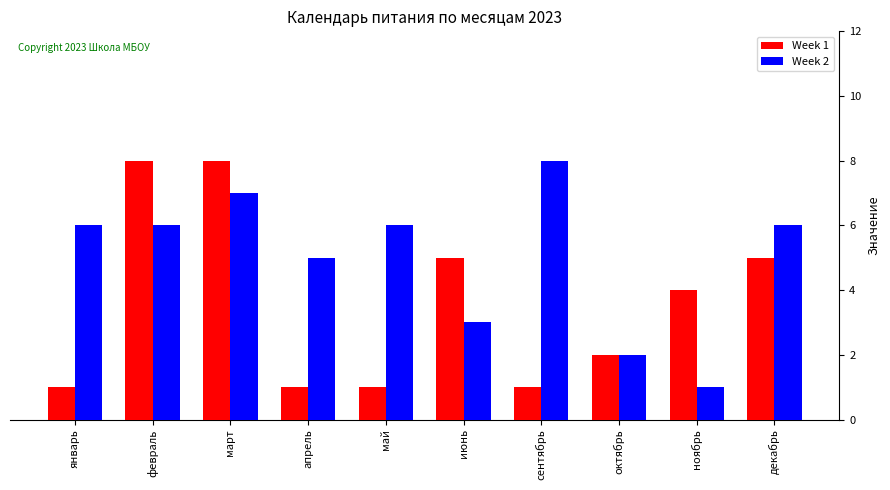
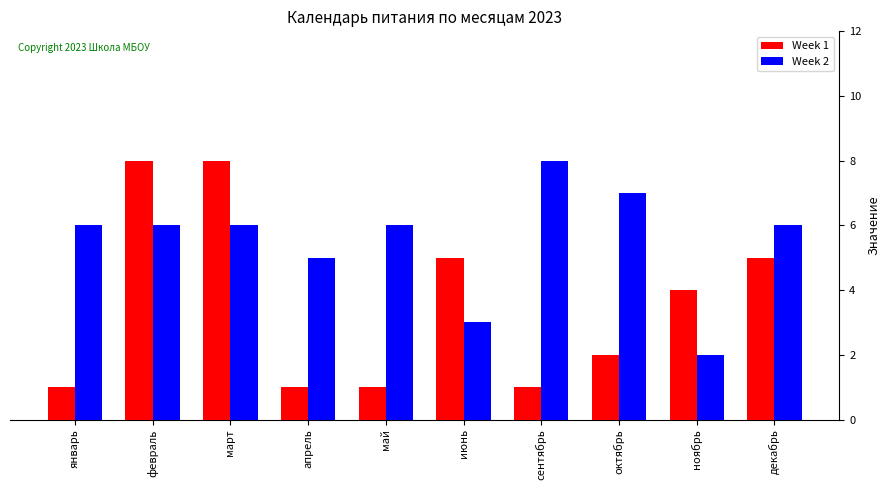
Week 2, март: 7 -> 6
Week 2, октябрь: 2 -> 7
Week 2, ноябрь: 1 -> 2
